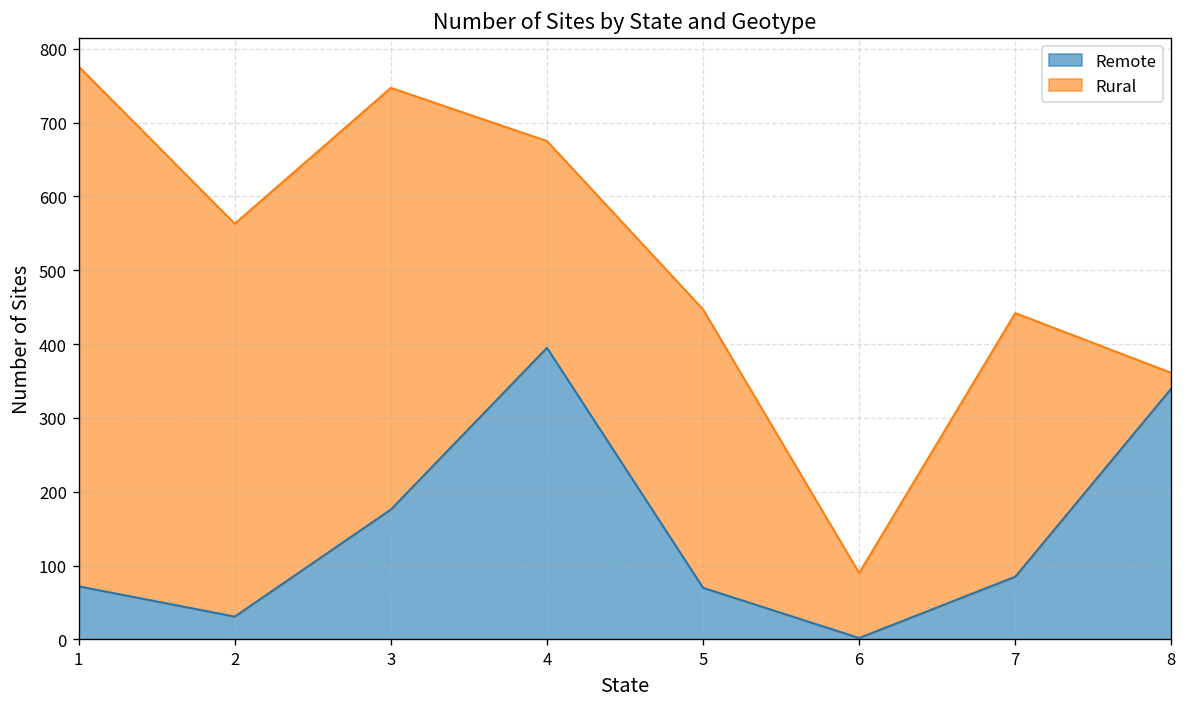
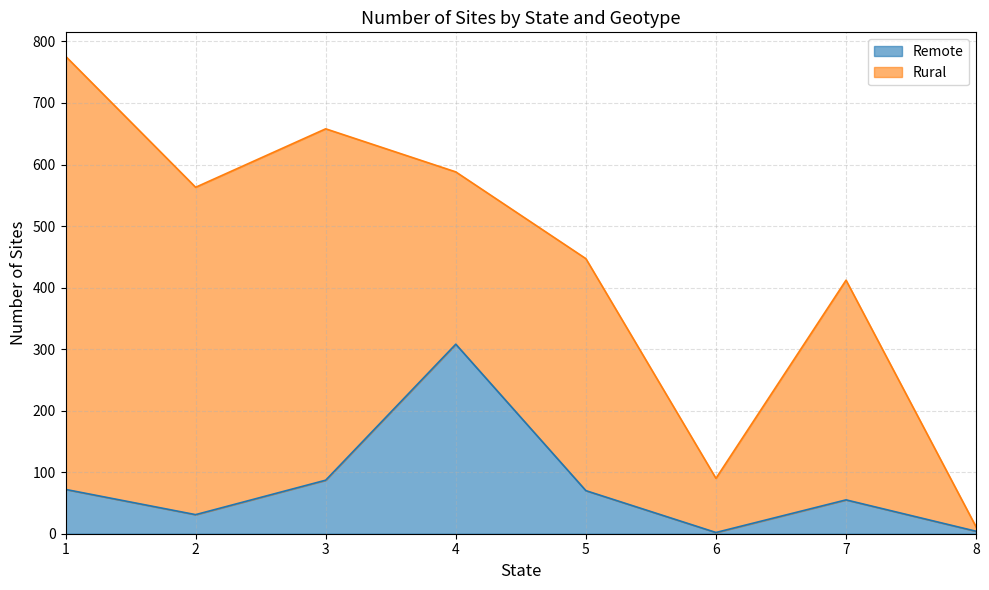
Remote, 3: 180 -> 90
Remote, 4: 400 -> 310
Remote, 7: 90 -> 60
Remote, 8: 340 -> 0
Rural, 8: 20 -> 10
